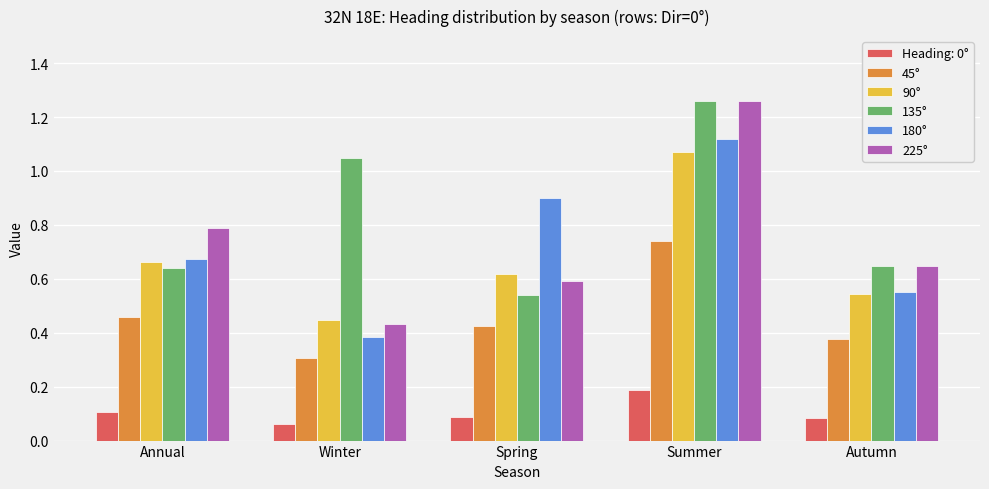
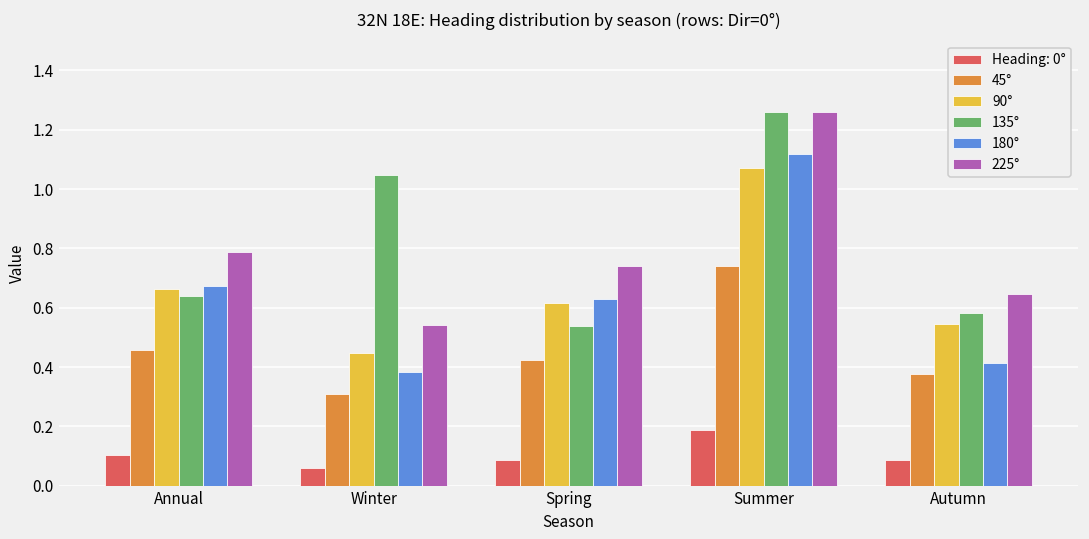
225°, Winter: 0.43 -> 0.54
180°, Spring: 0.90 -> 0.63
225°, Spring: 0.59 -> 0.74
135°, Autumn: 0.65 -> 0.58
180°, Autumn: 0.55 -> 0.41
